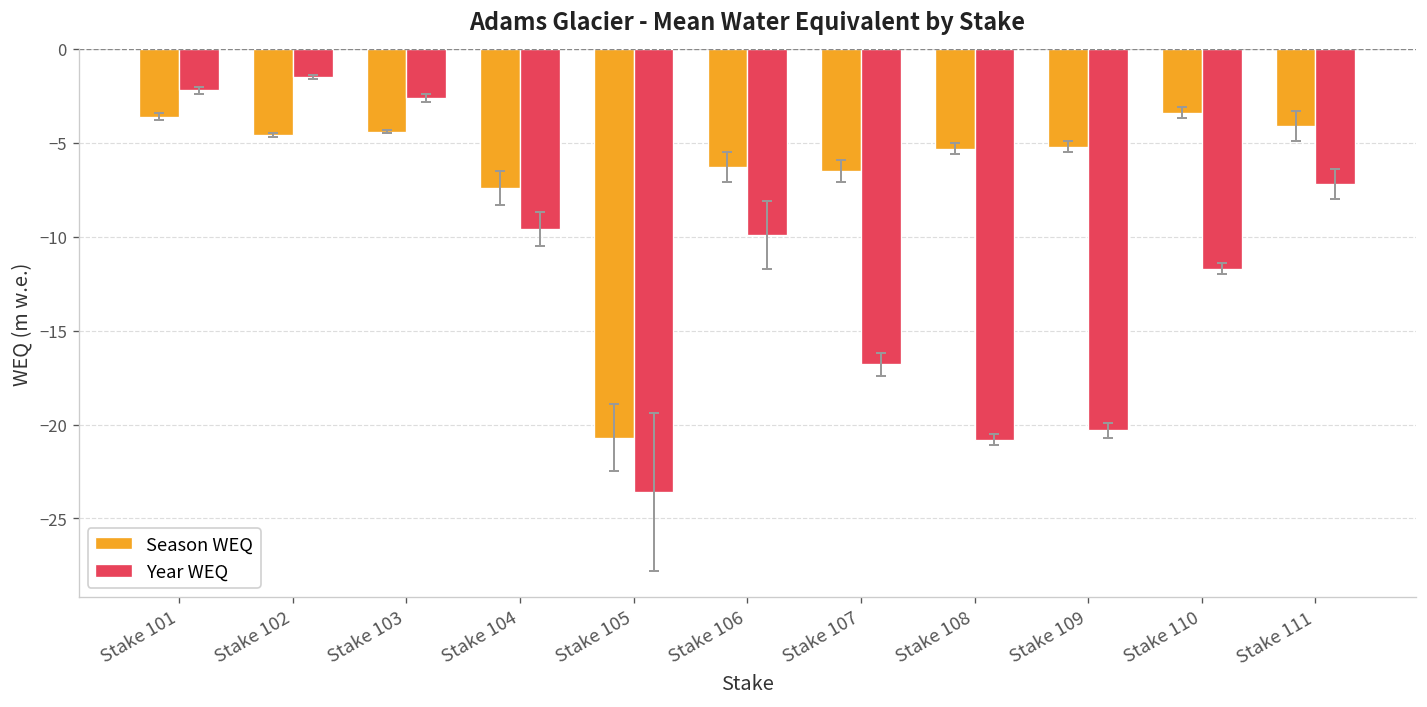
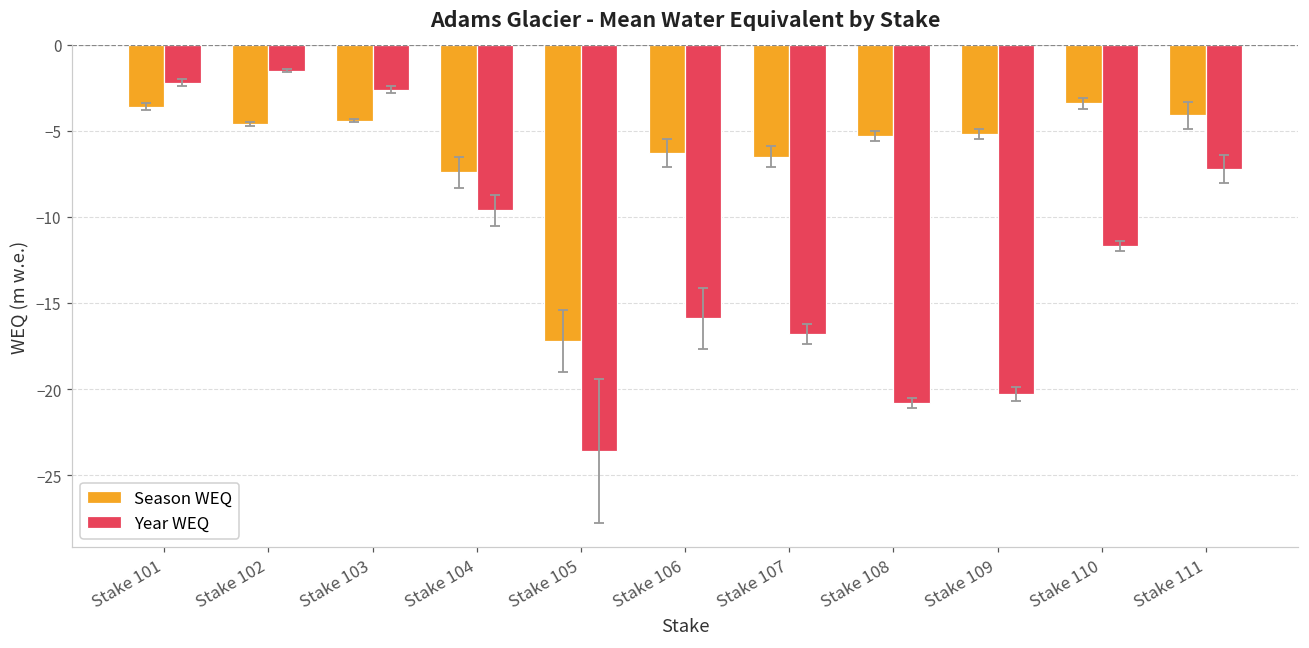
Season WEQ, Stake 105: -20.7 -> -17.2
Year WEQ, Stake 106: -9.9 -> -15.9
